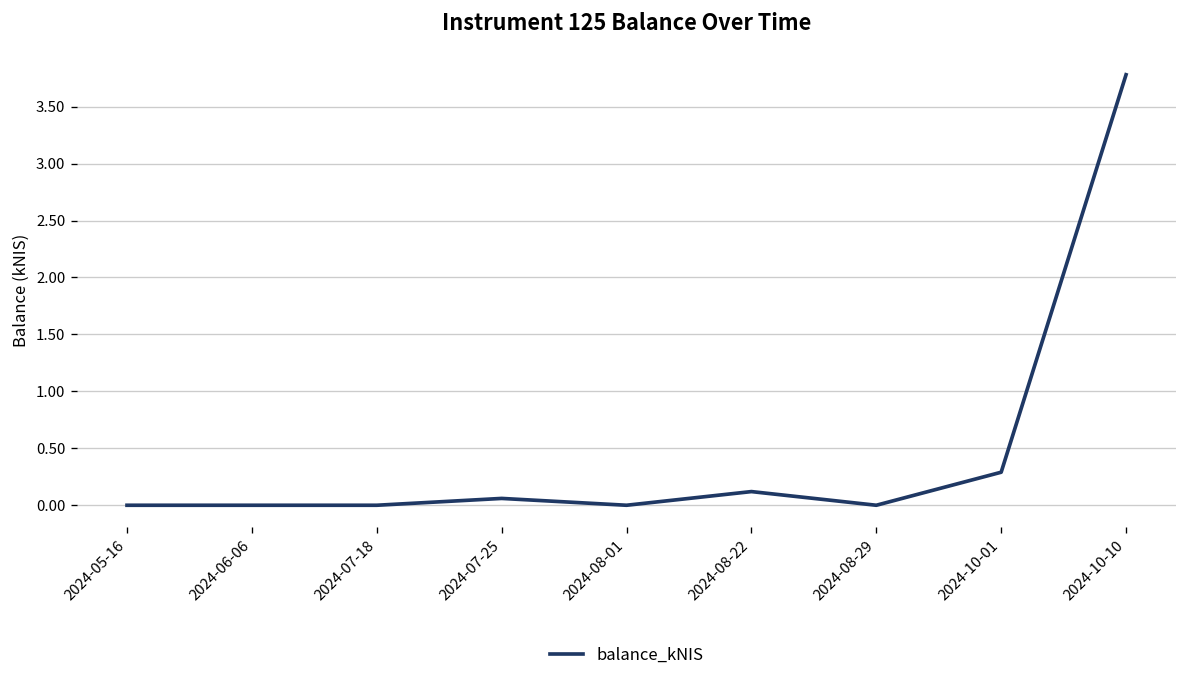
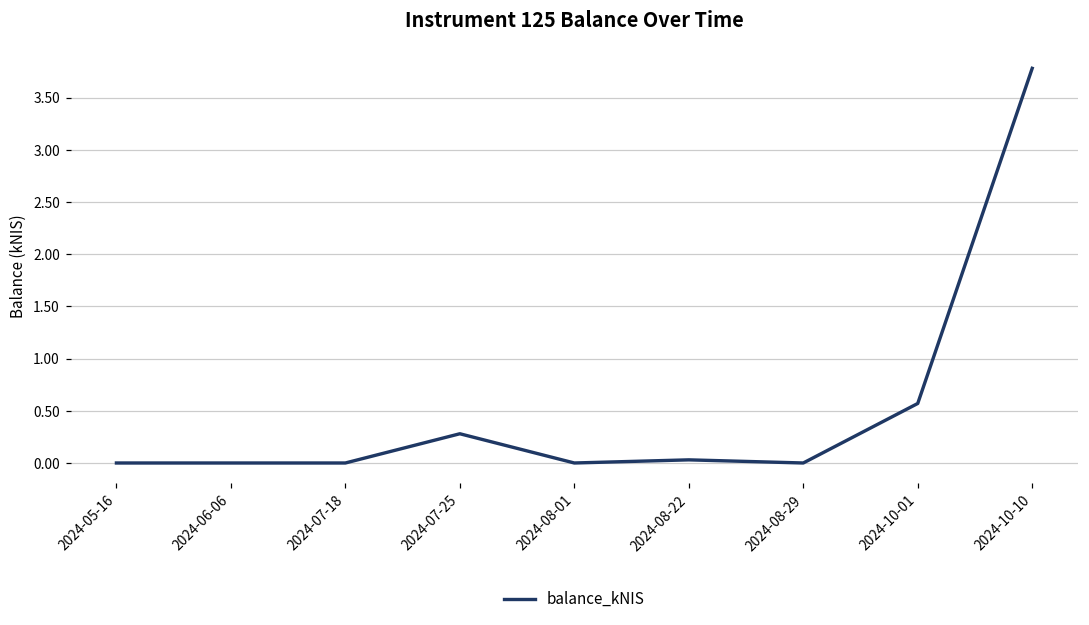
2024-07-25: 0.1 -> 0.3
2024-08-22: 0.1 -> 0.0
2024-10-01: 0.3 -> 0.6
